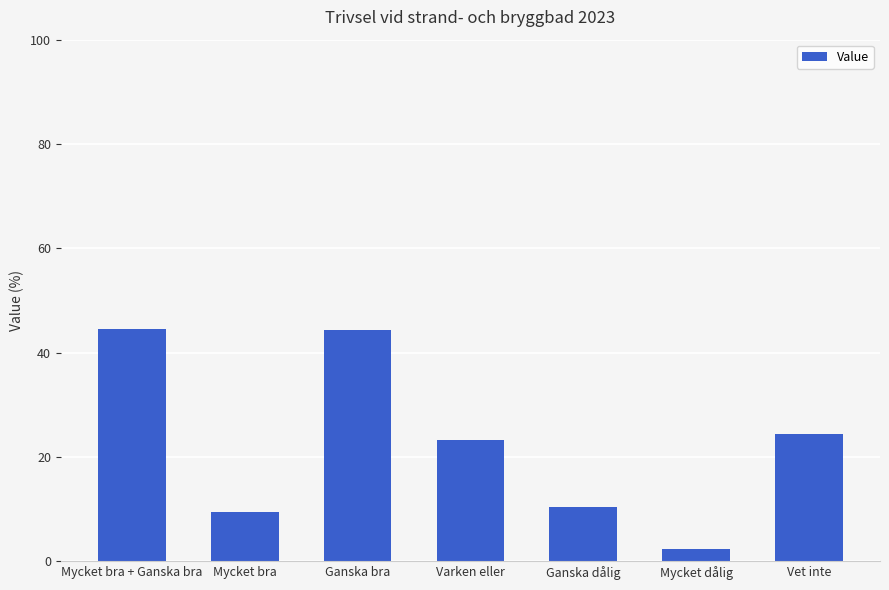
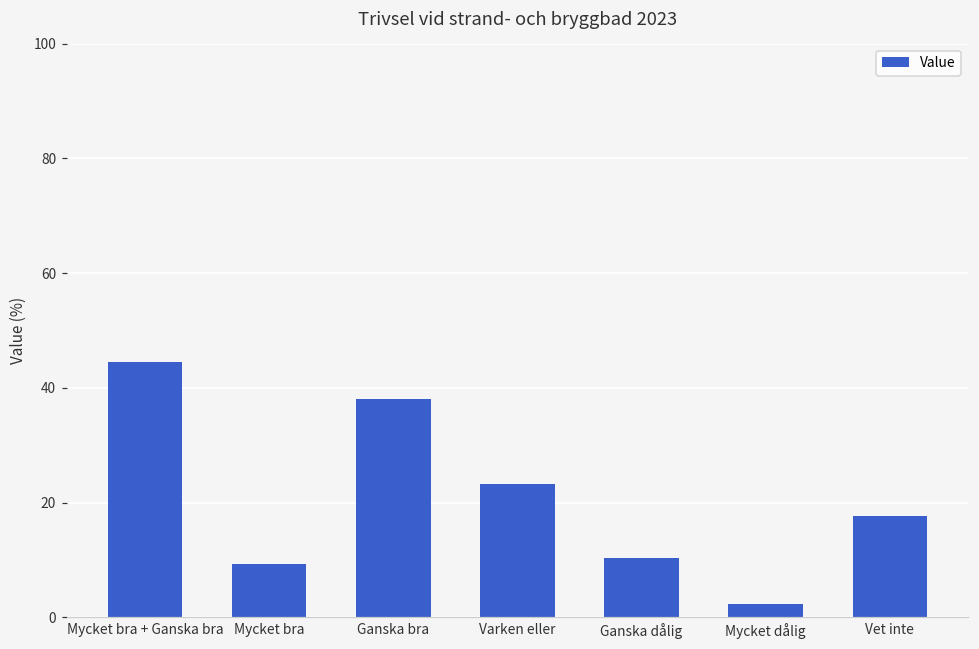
Ganska bra: 44 -> 38
Vet inte: 24 -> 18
